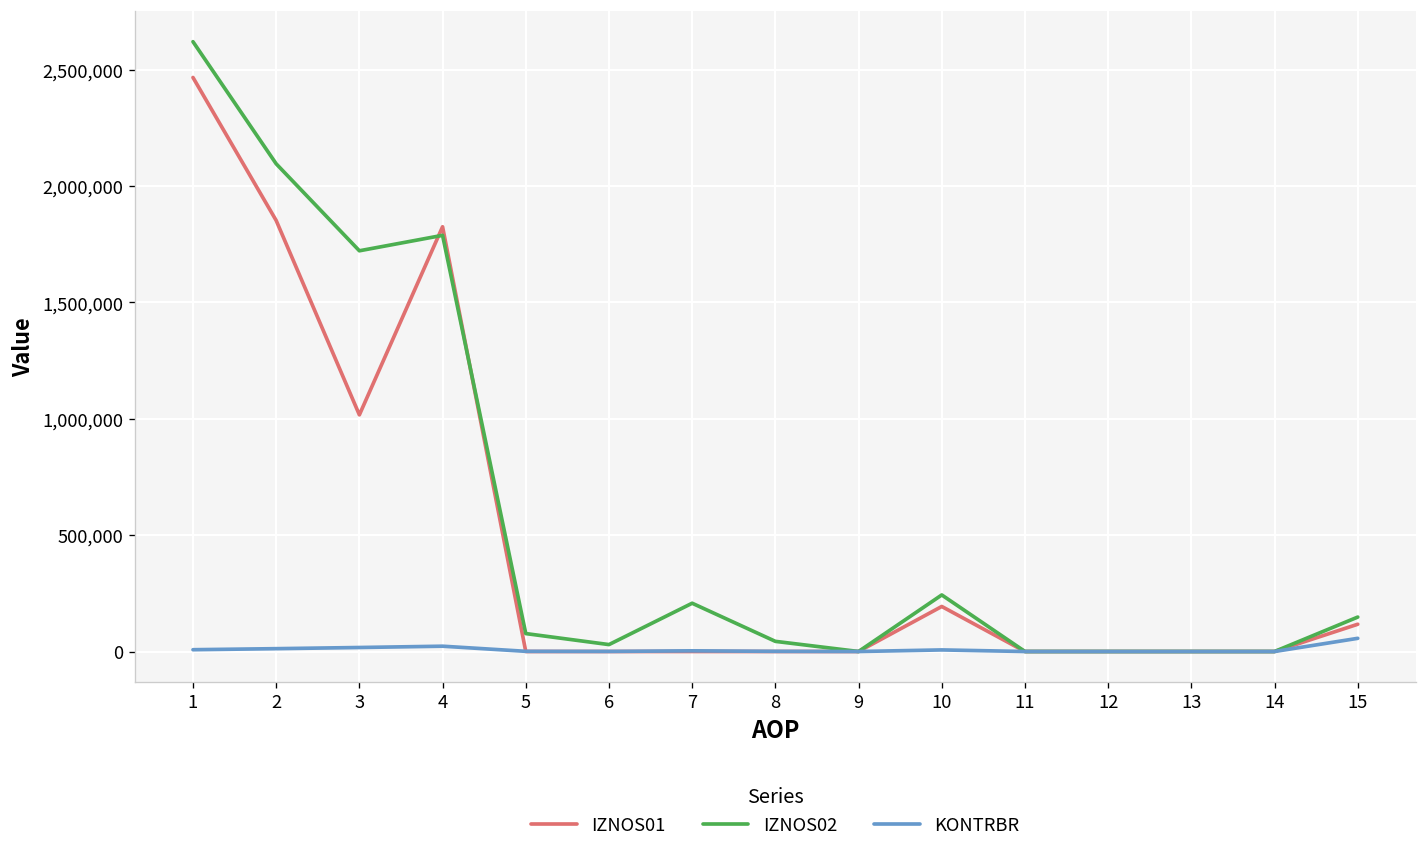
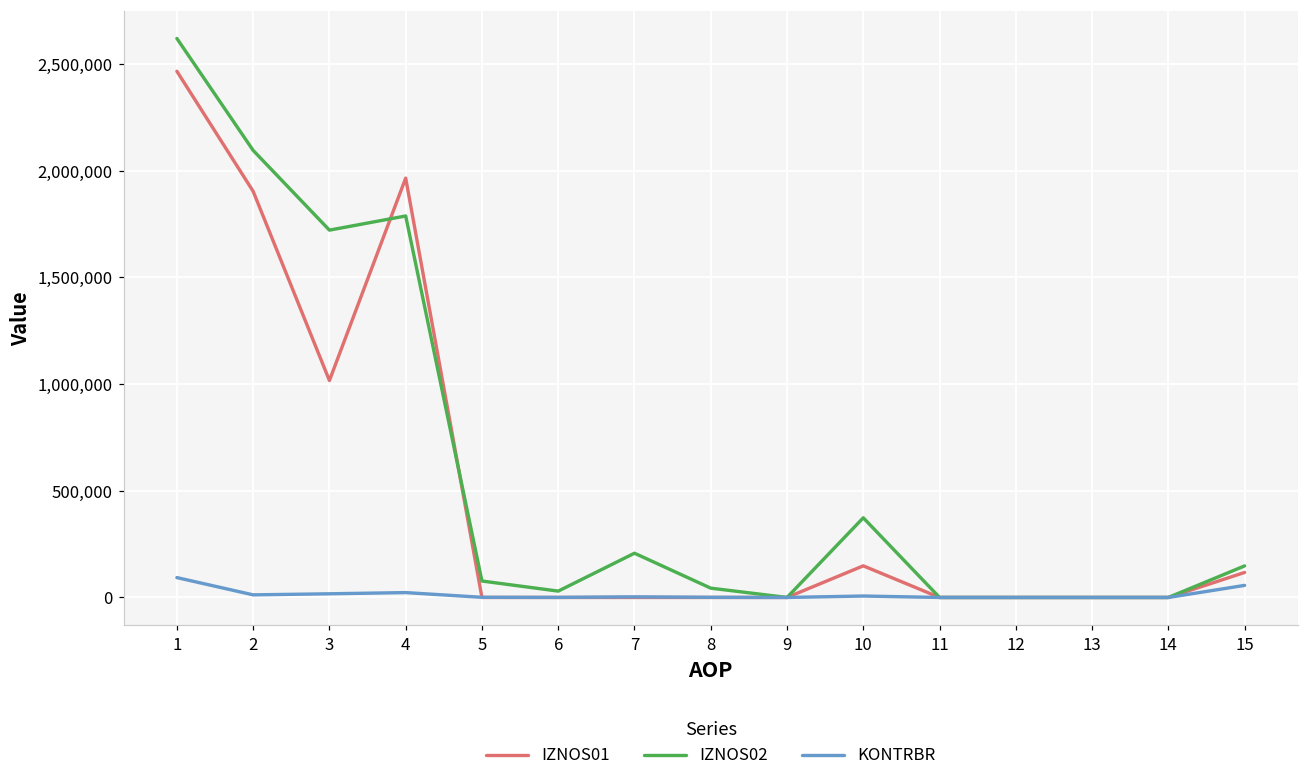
KONTRBR, 1: 10,000 -> 90,000
IZNOS01, 2: 1,850,000 -> 1,900,000
IZNOS01, 4: 1,820,000 -> 1,970,000
IZNOS01, 10: 190,000 -> 150,000
IZNOS02, 10: 240,000 -> 370,000
